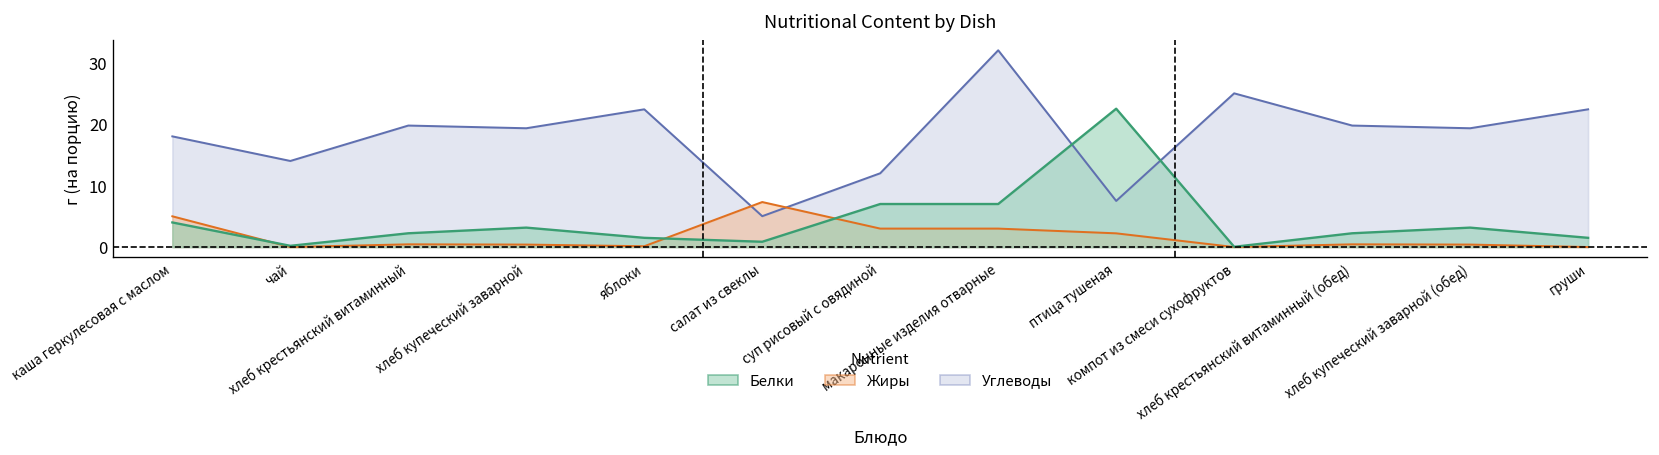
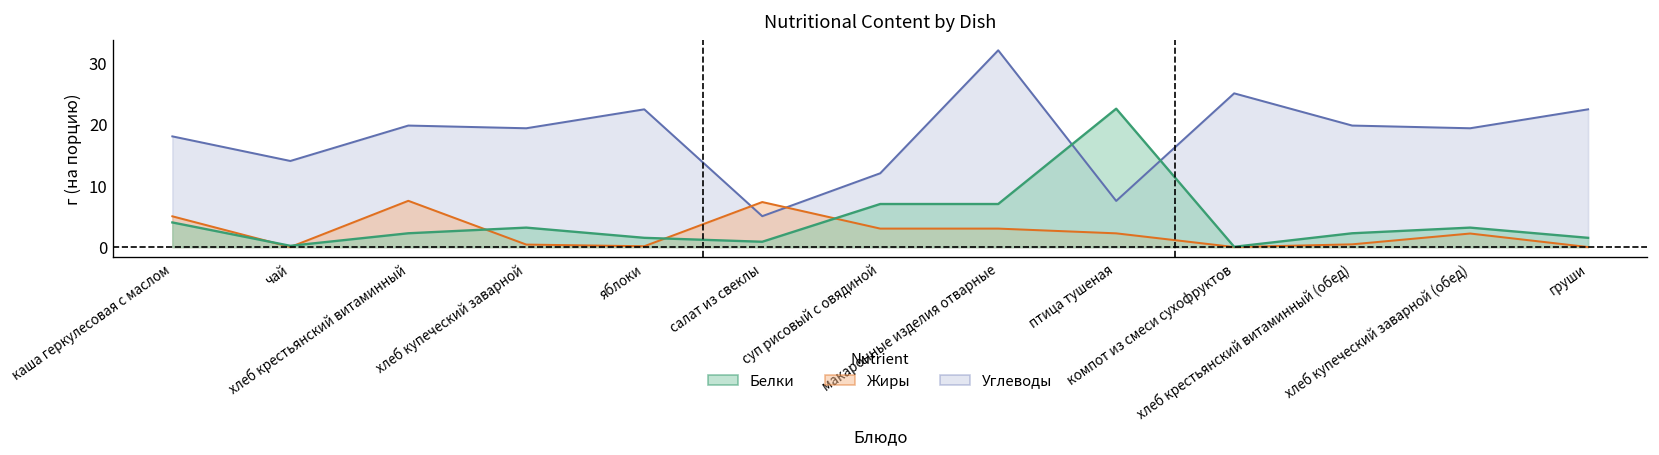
Жиры, хлеб крестьянский витаминный: 0 -> 8
Жиры, хлеб купеческий заварной (обед): 0 -> 2
